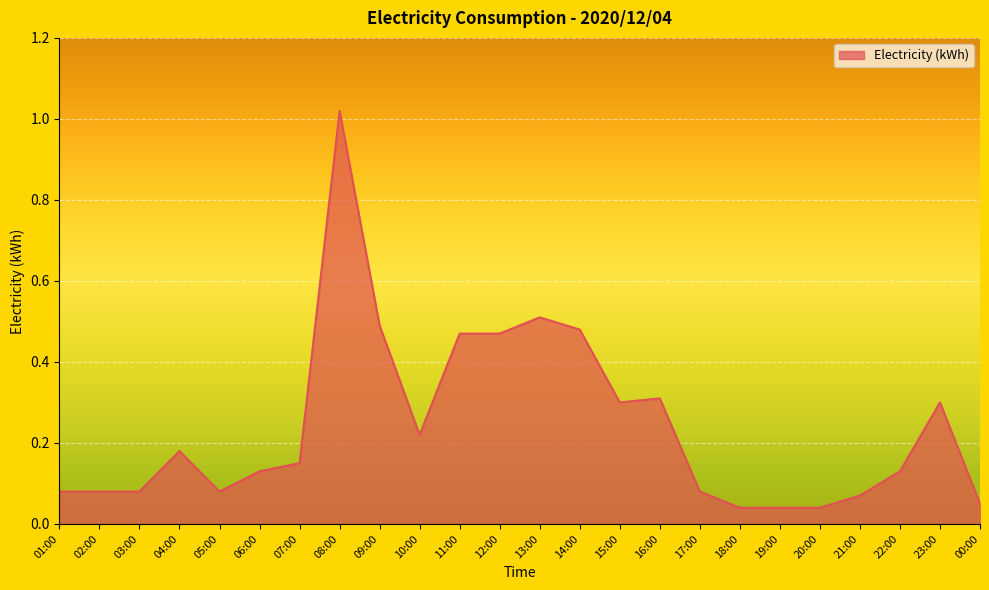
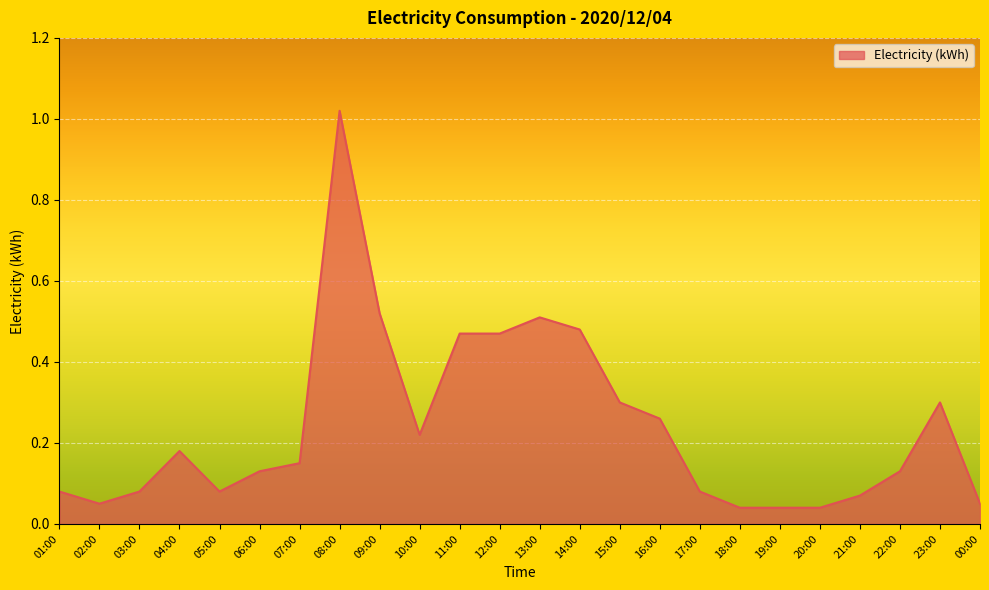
02:00: 0.08 -> 0.05
09:00: 0.49 -> 0.52
16:00: 0.31 -> 0.26
